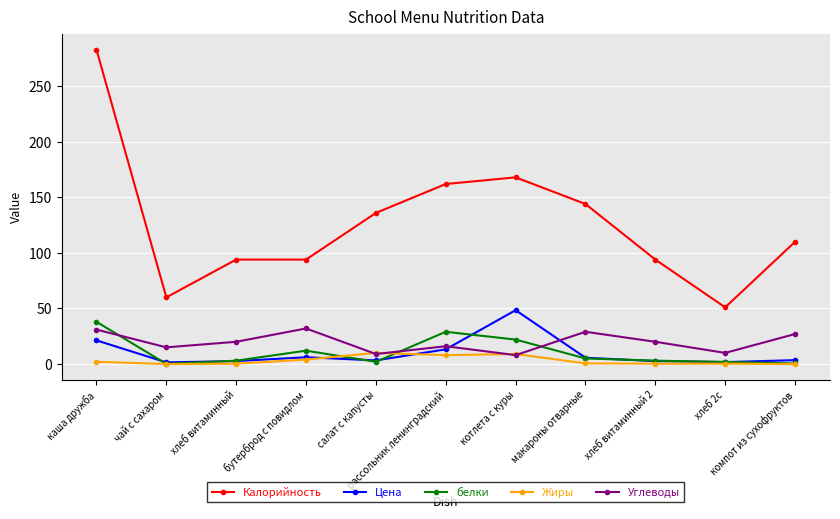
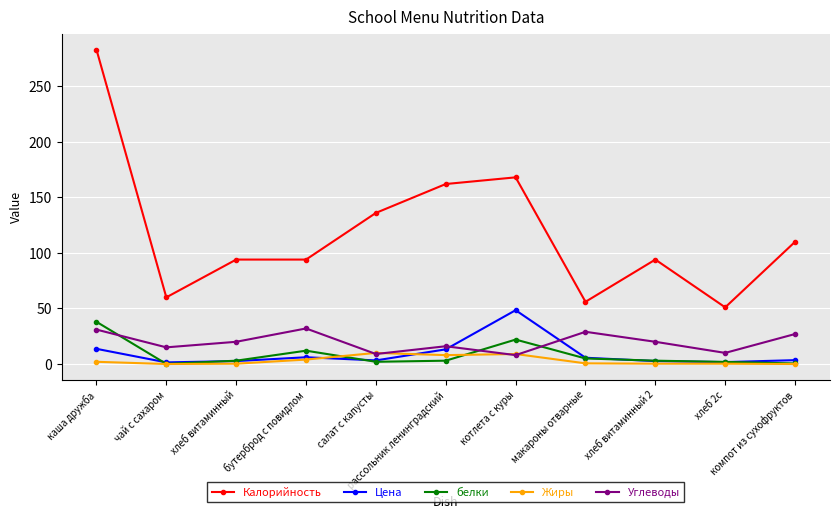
Цена, каша дружба: 21 -> 14
белки, рассольник ленинградский: 29 -> 3
Калорийность, макароны отварные: 144 -> 56
